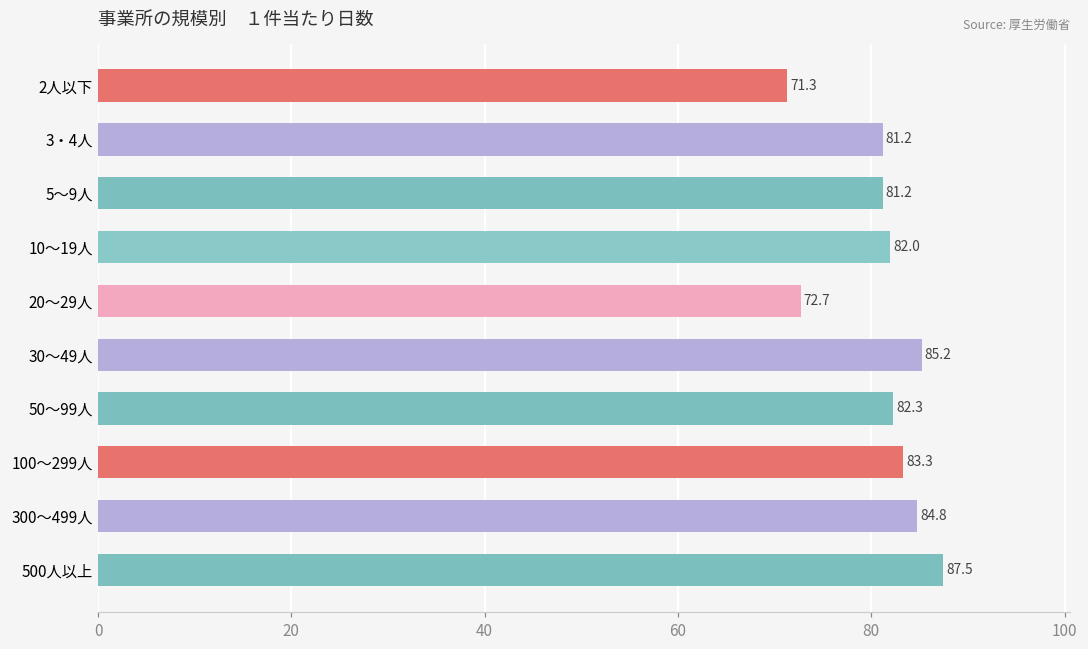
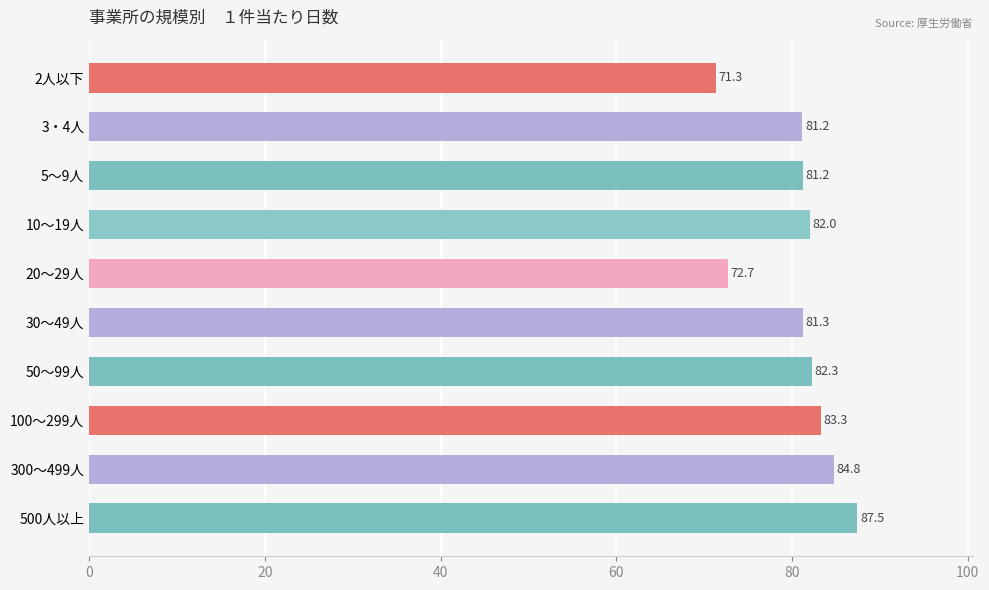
30～49人: 85.2 -> 81.3
